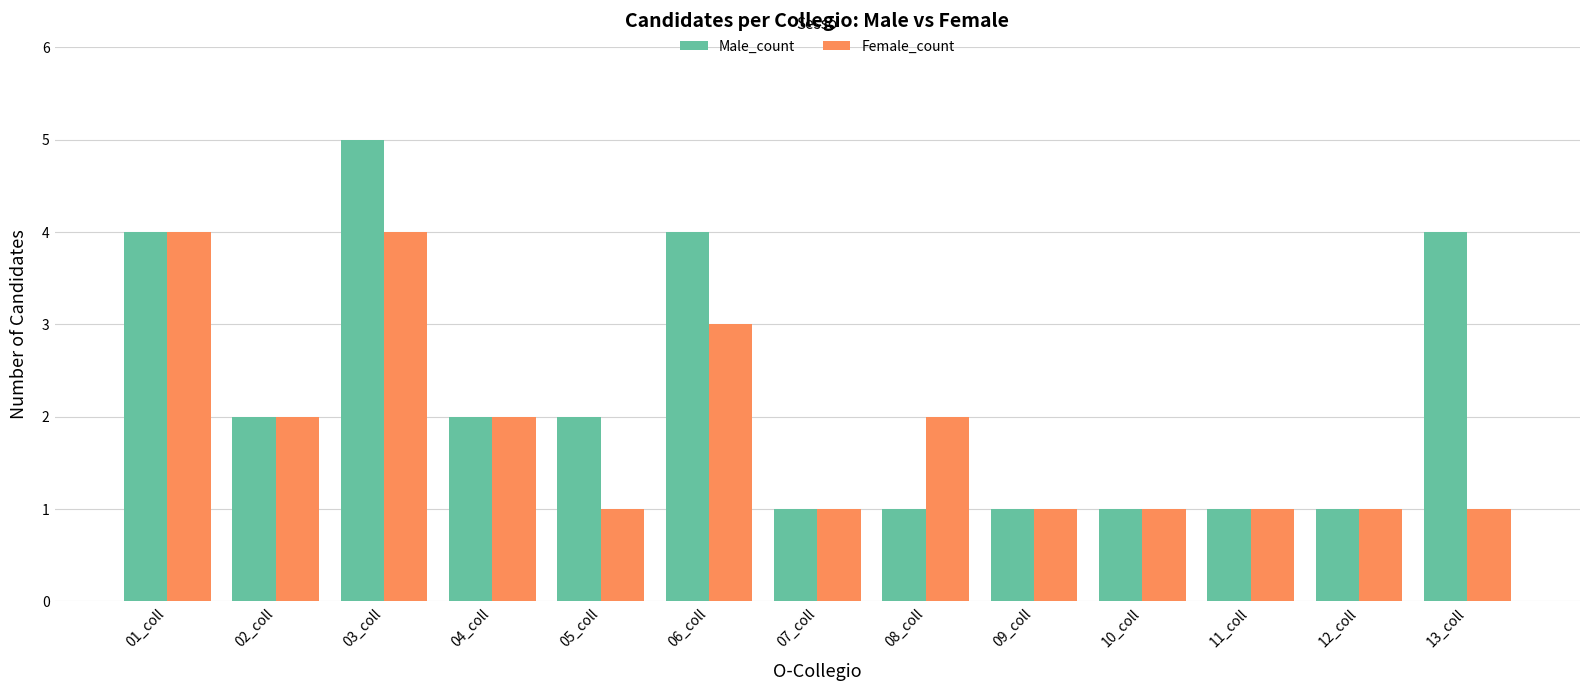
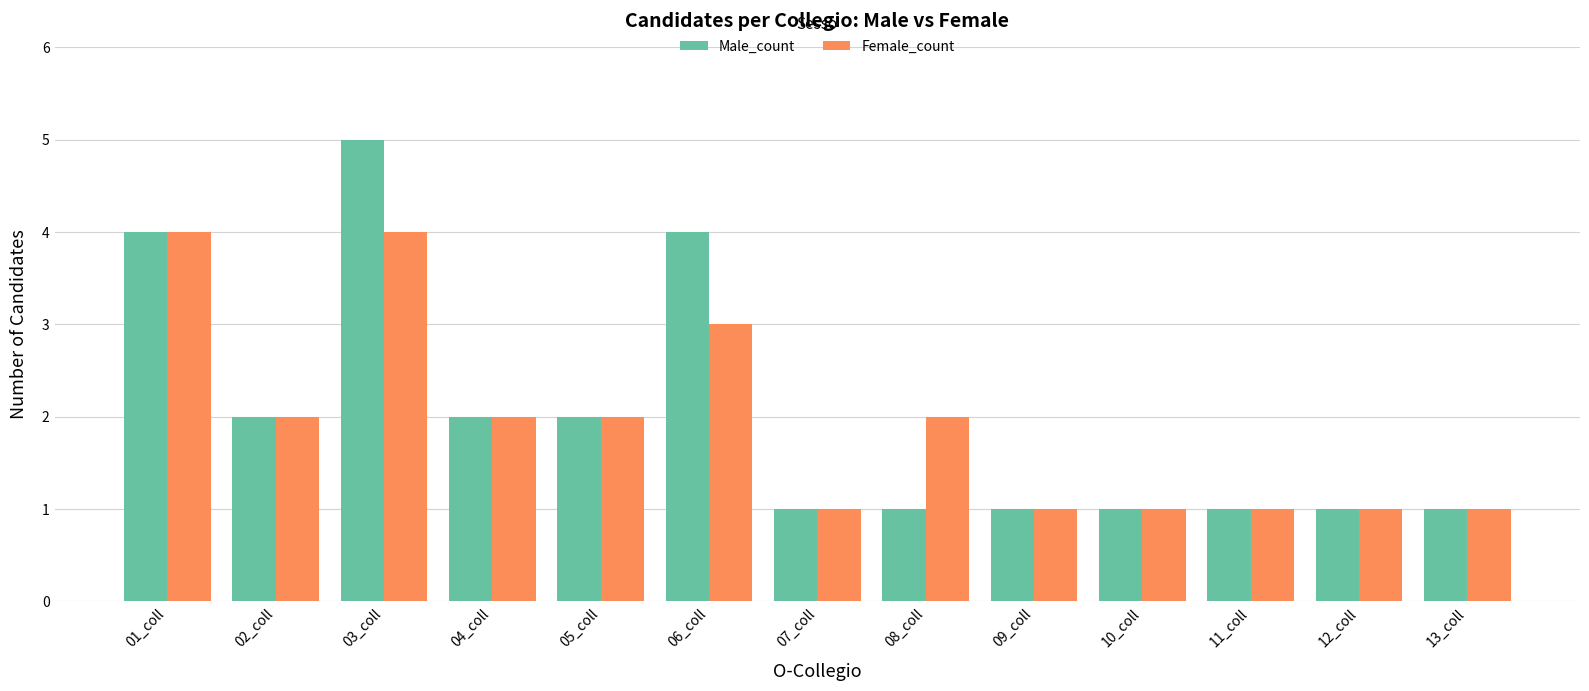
Female_count, 05_coll: 1 -> 2
Male_count, 13_coll: 4 -> 1
